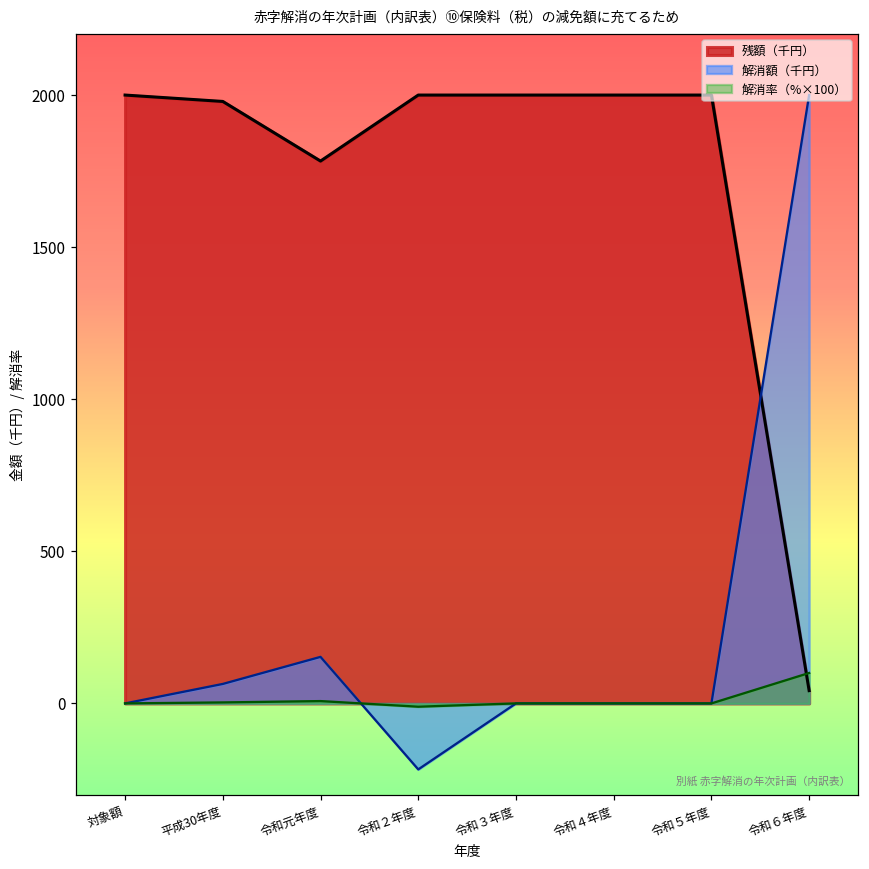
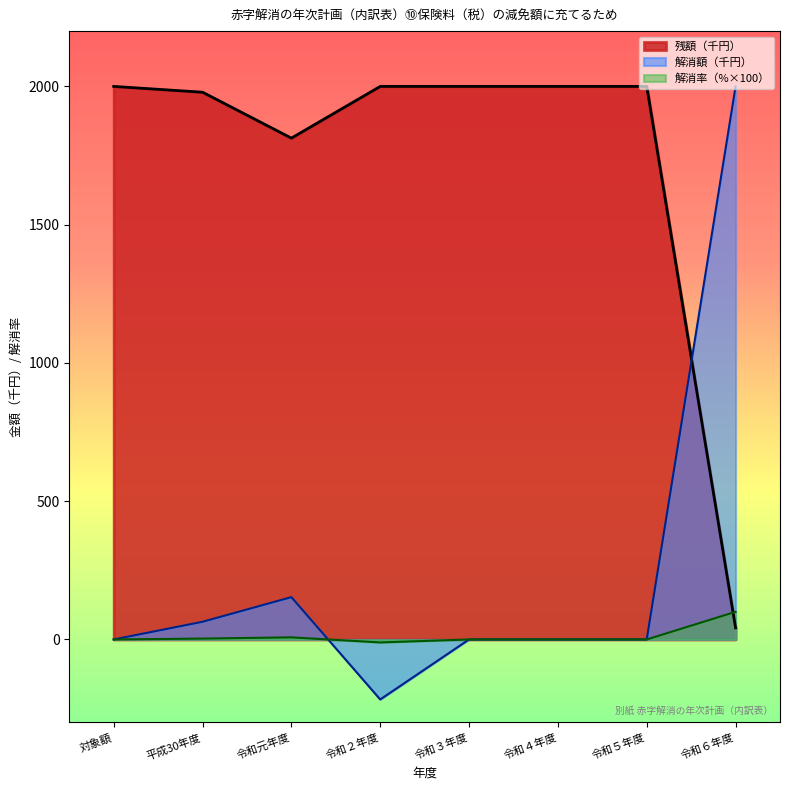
残額（千円）, 令和元年度: 1780 -> 1810
